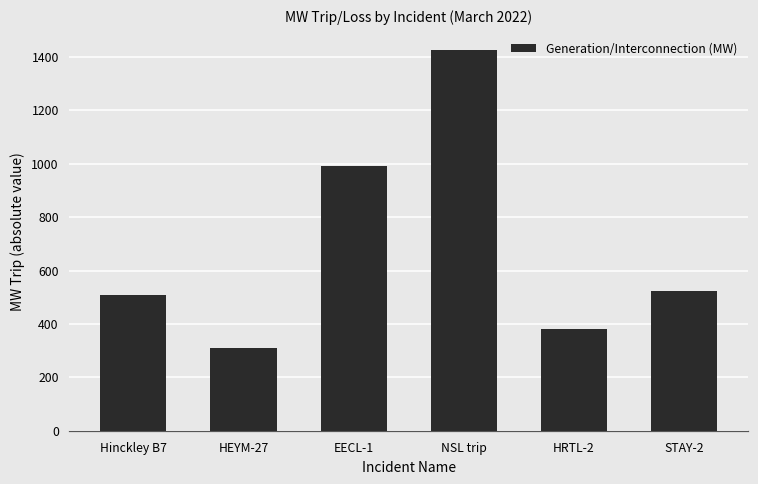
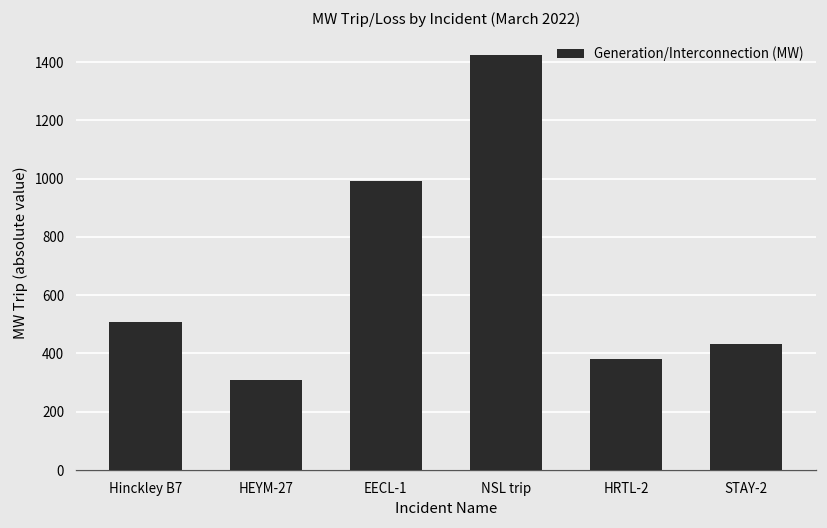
STAY-2: 520 -> 430
